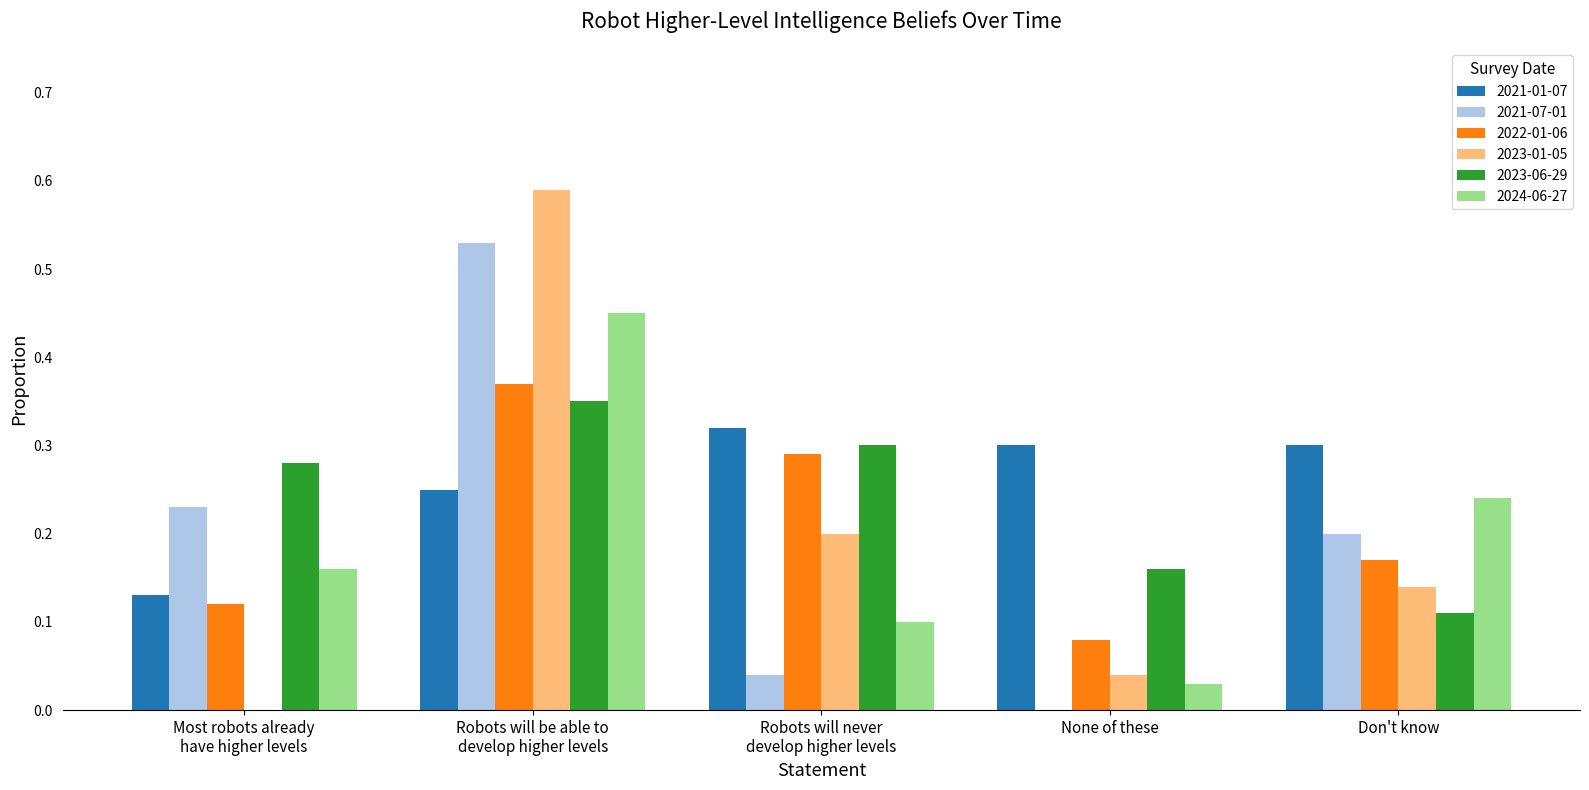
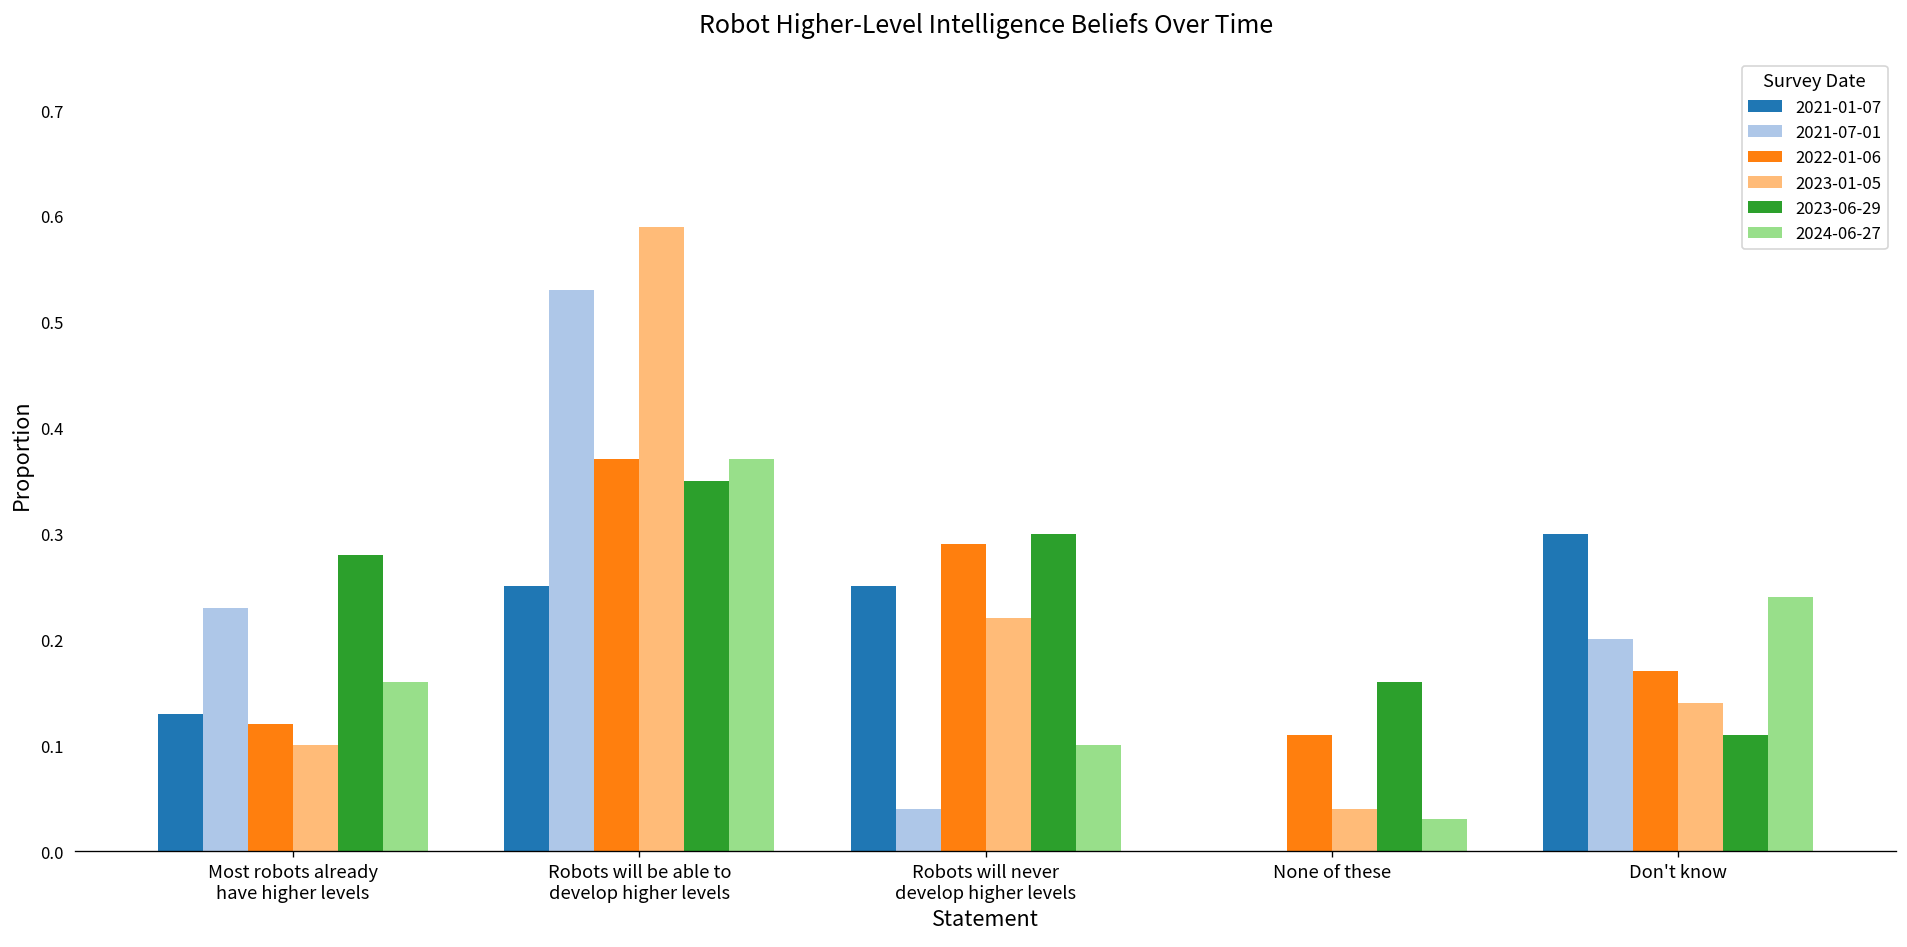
2023-01-05, Most robots already have higher levels: 0.0 -> 0.1
2024-06-27, Robots will be able to develop higher levels: 0.45 -> 0.37
2021-01-07, Robots will never develop higher levels: 0.32 -> 0.25
2023-01-05, Robots will never develop higher levels: 0.20 -> 0.22
2021-01-07, None of these: 0.3 -> 0.0
2022-01-06, None of these: 0.08 -> 0.11
